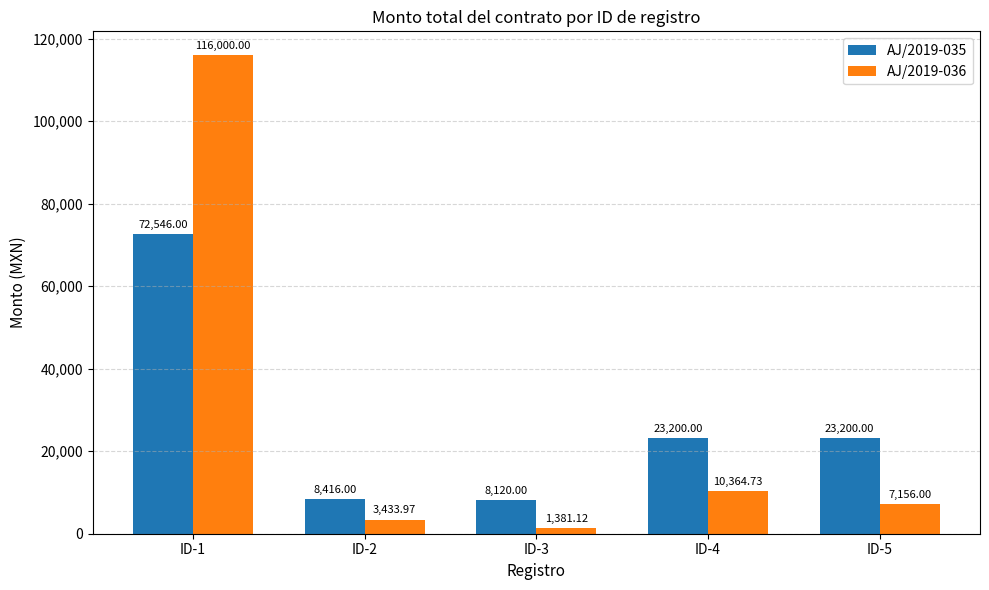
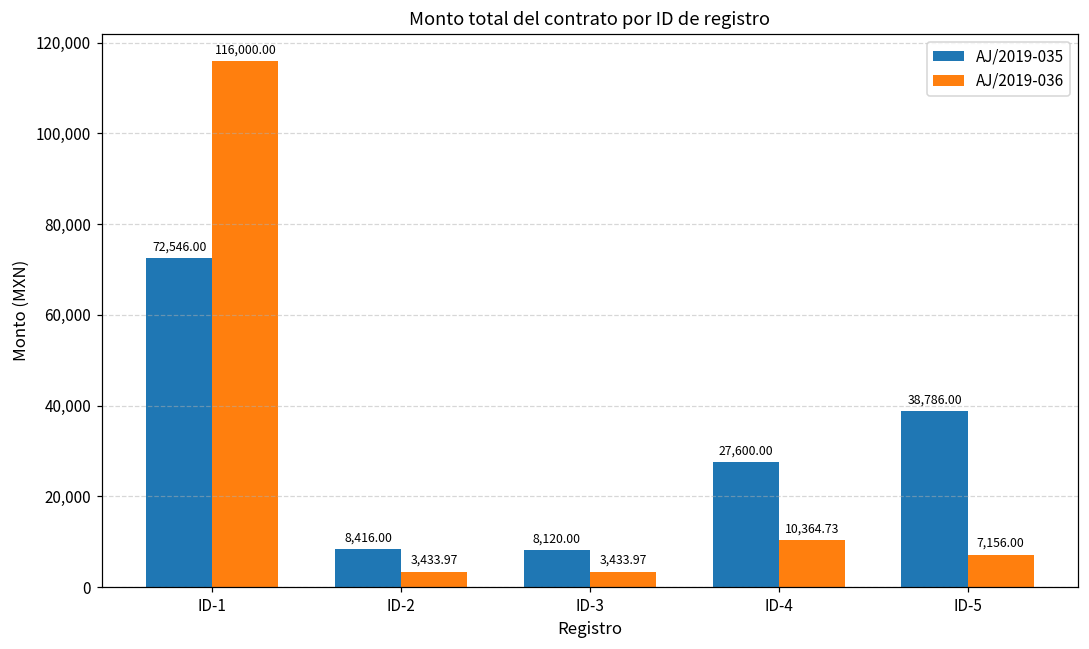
AJ/2019-036, ID-3: 1,381.12 -> 3,433.97
AJ/2019-035, ID-4: 23,200.00 -> 27,600.00
AJ/2019-035, ID-5: 23,200.00 -> 38,786.00
